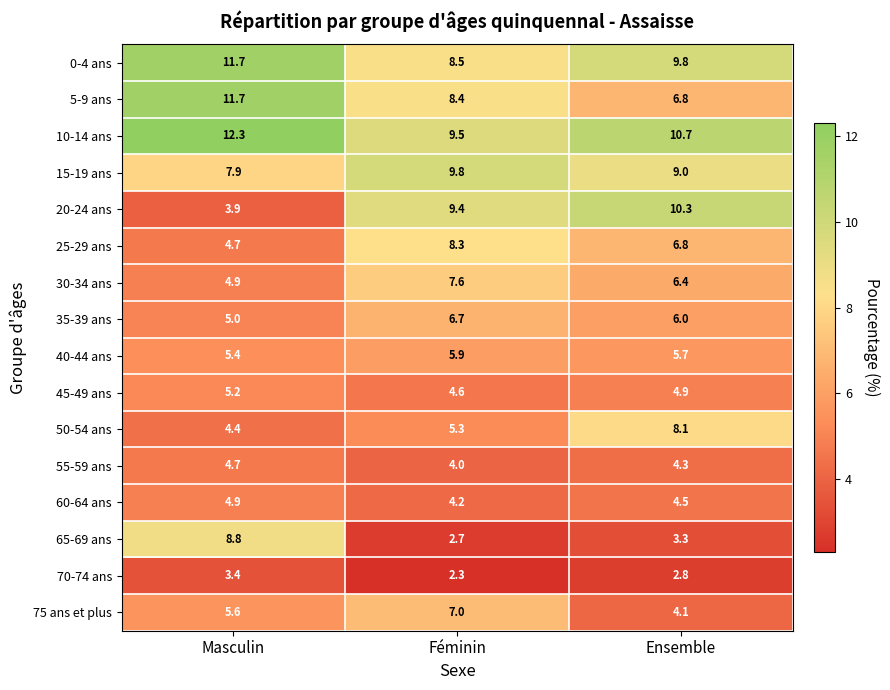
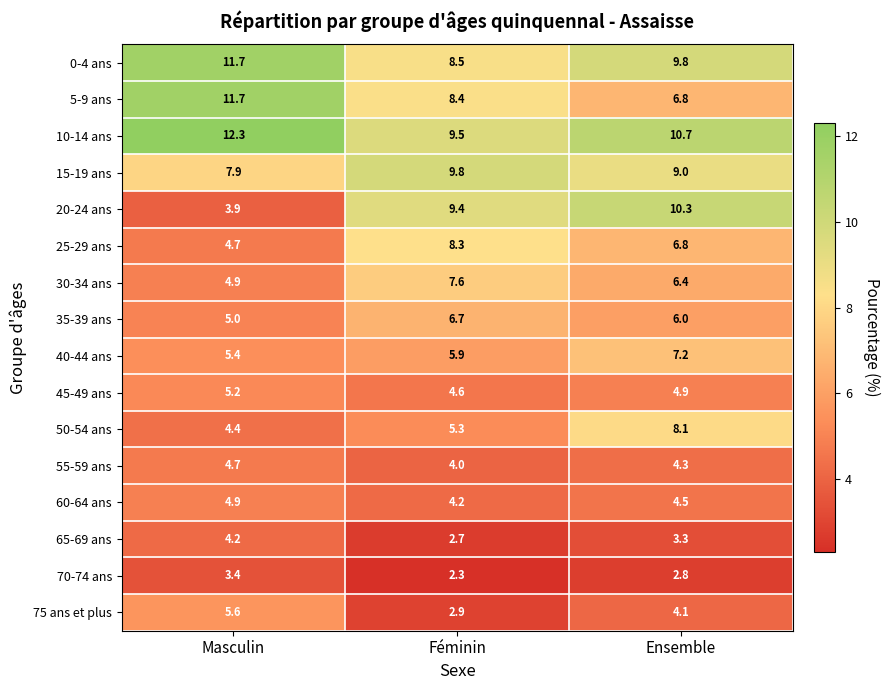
40-44 ans, Ensemble: 5.7 -> 7.2
65-69 ans, Masculin: 8.8 -> 4.2
75 ans et plus, Féminin: 7.0 -> 2.9
